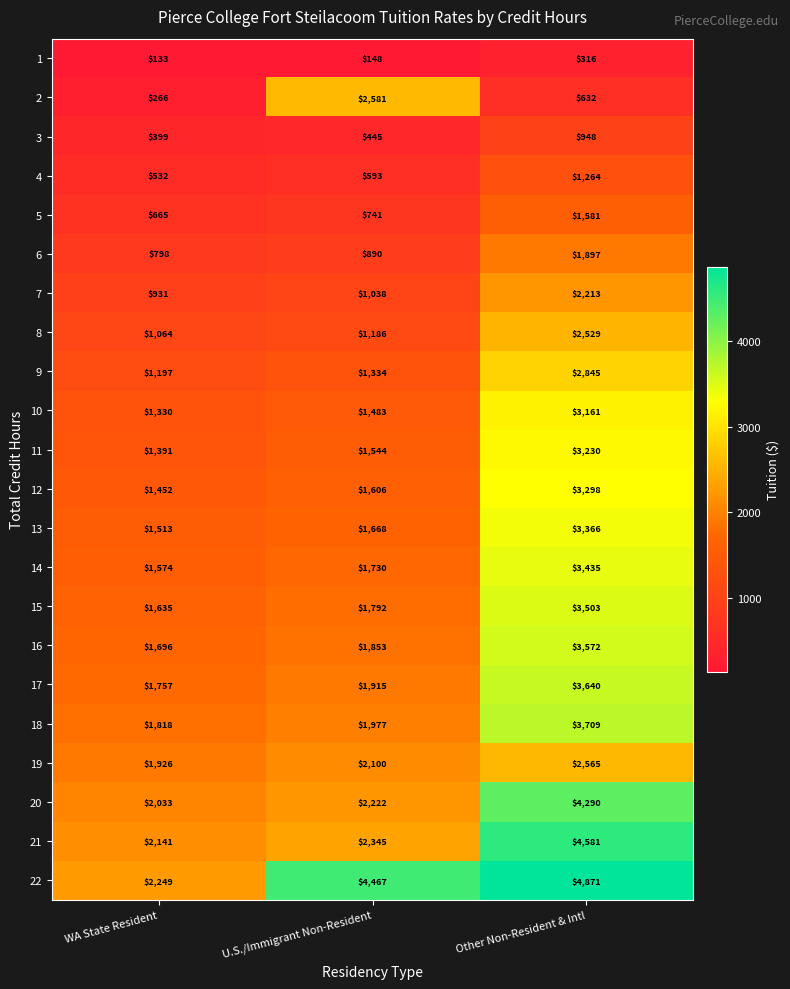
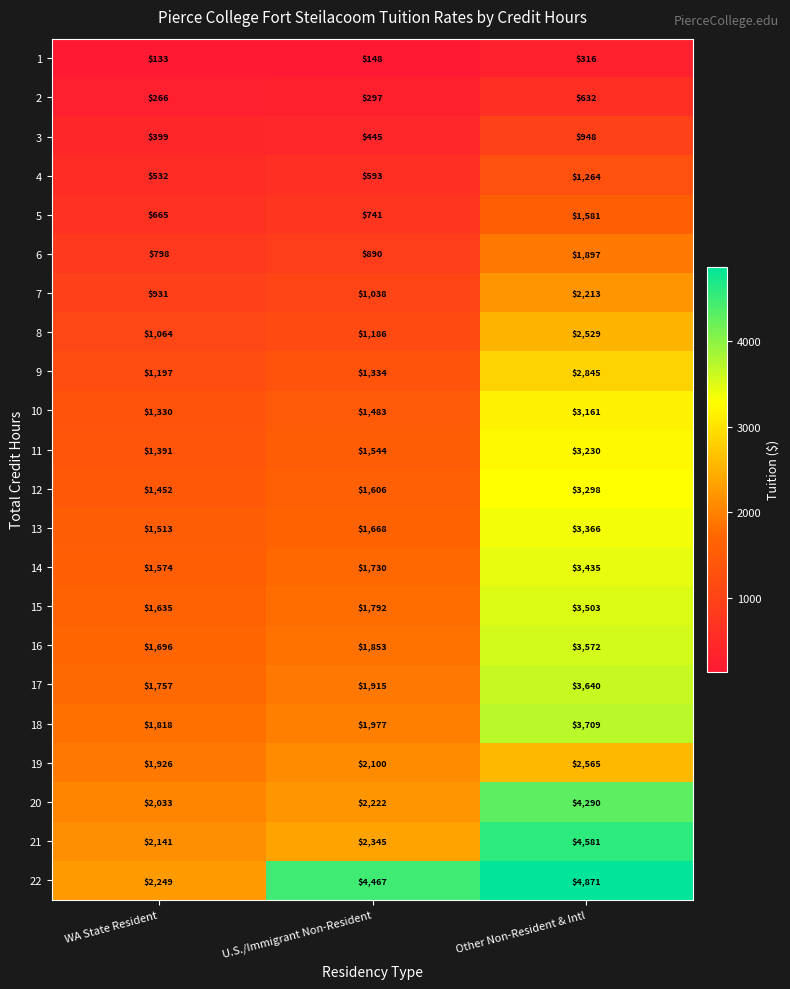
2, U.S./Immigrant Non-Resident: $2,581 -> $297
